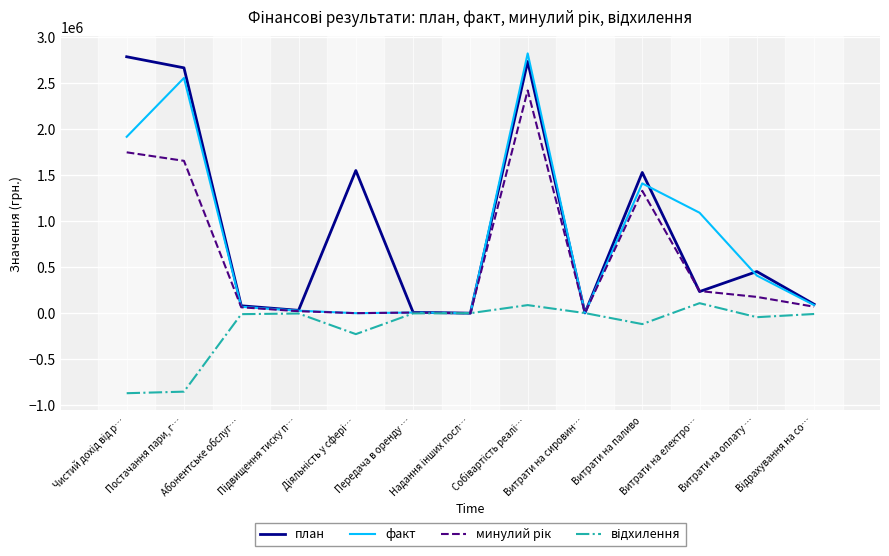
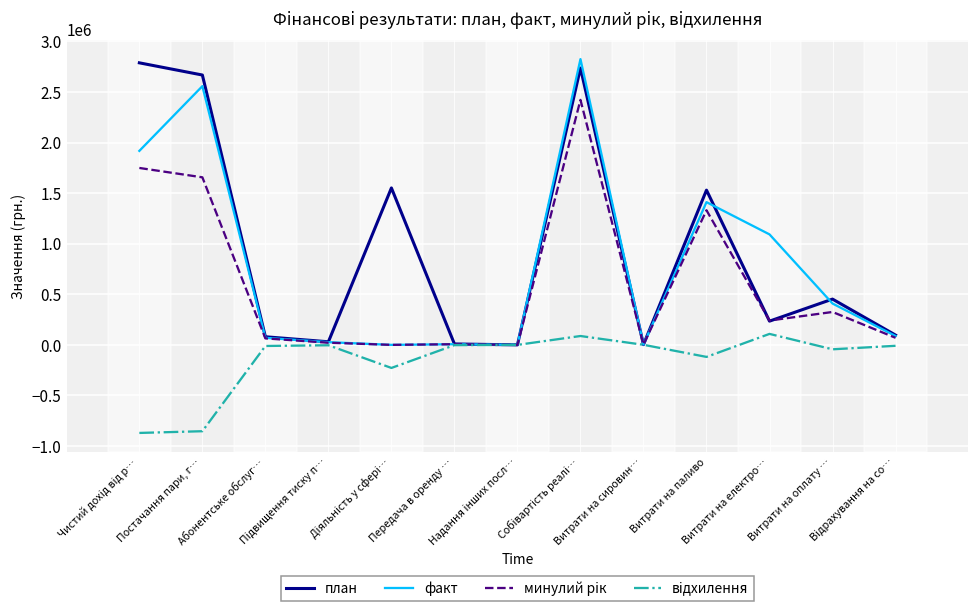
минулий рік, Витрати на оплату …: 200000 -> 300000
